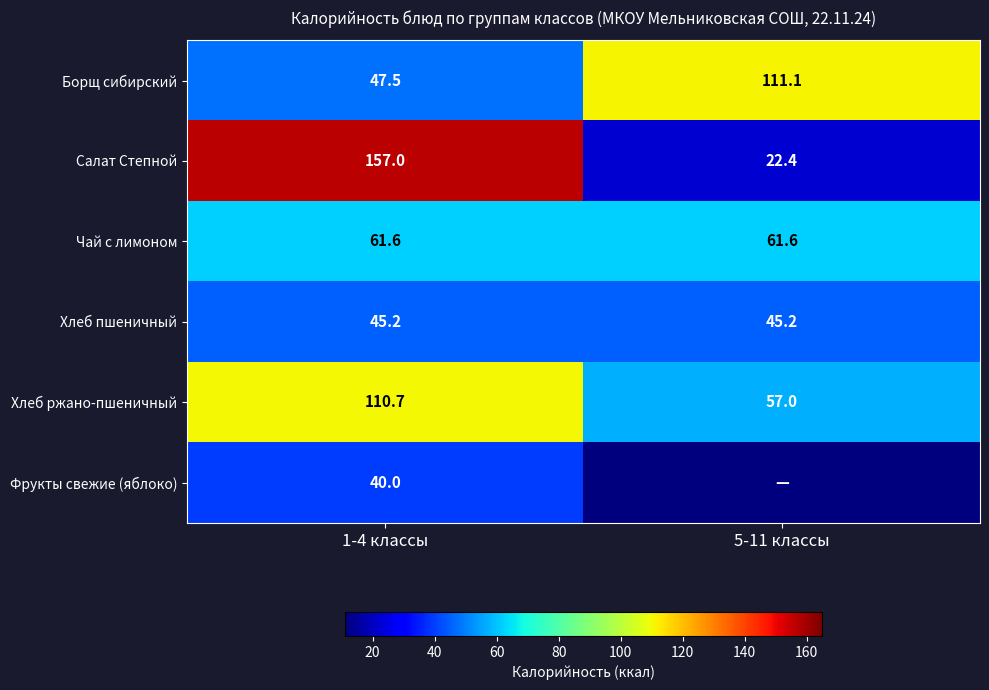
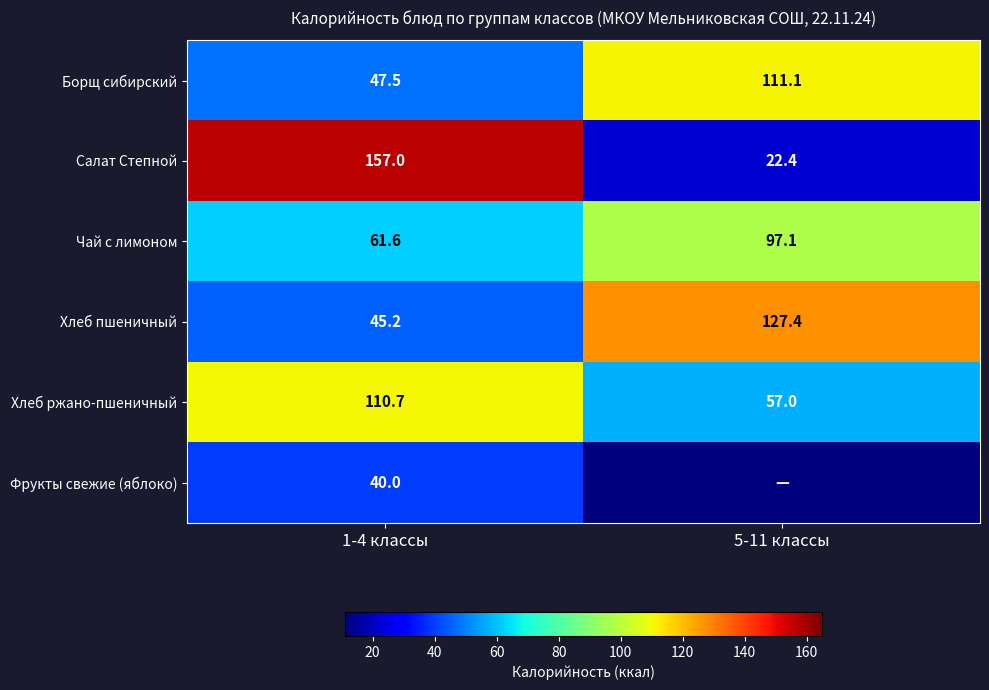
Чай с лимоном, 5-11 классы: 61.6 -> 97.1
Хлеб пшеничный, 5-11 классы: 45.2 -> 127.4
